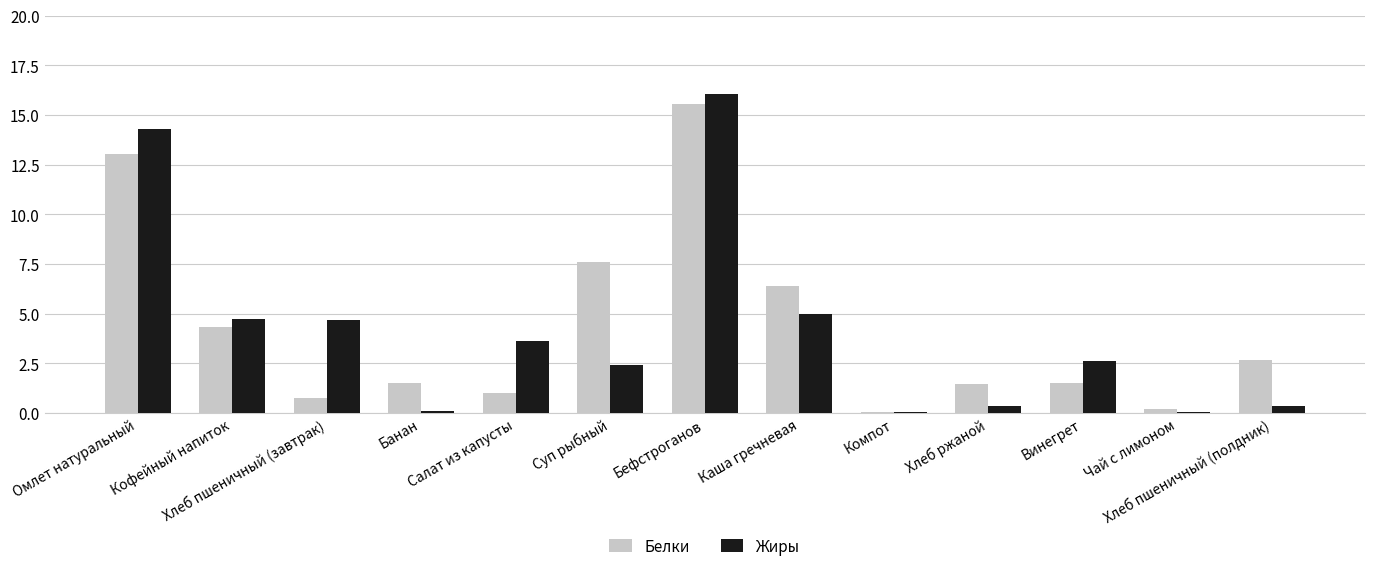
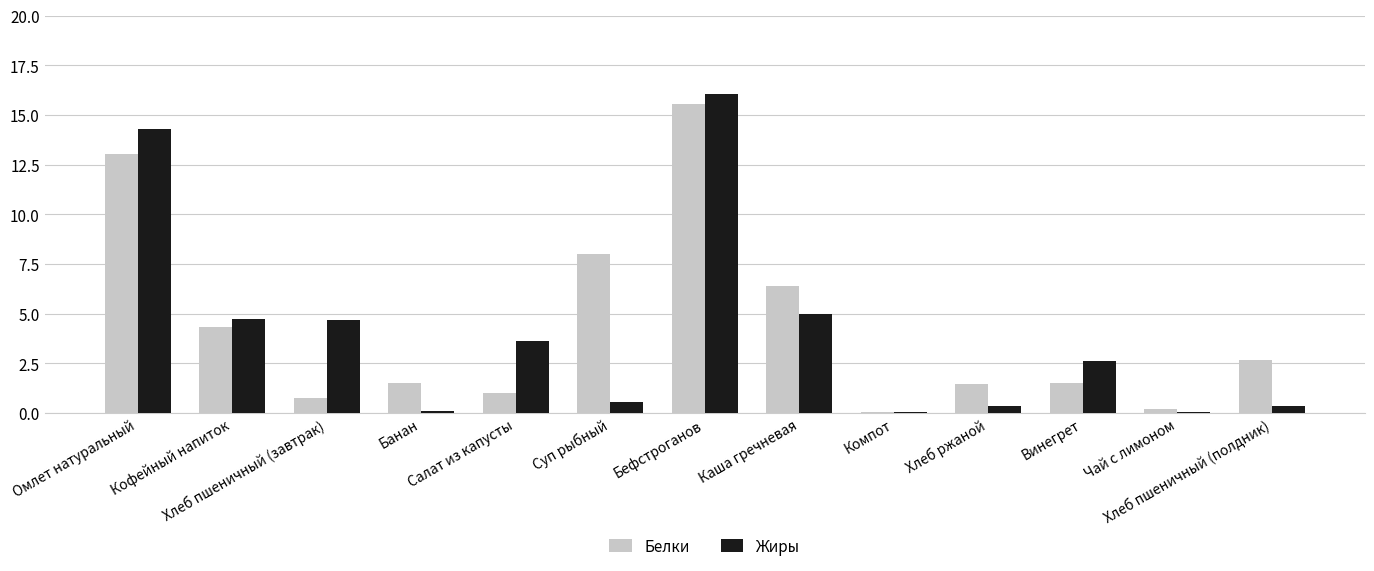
Белки, Суп рыбный: 7.6 -> 8.0
Жиры, Суп рыбный: 2.4 -> 0.6
